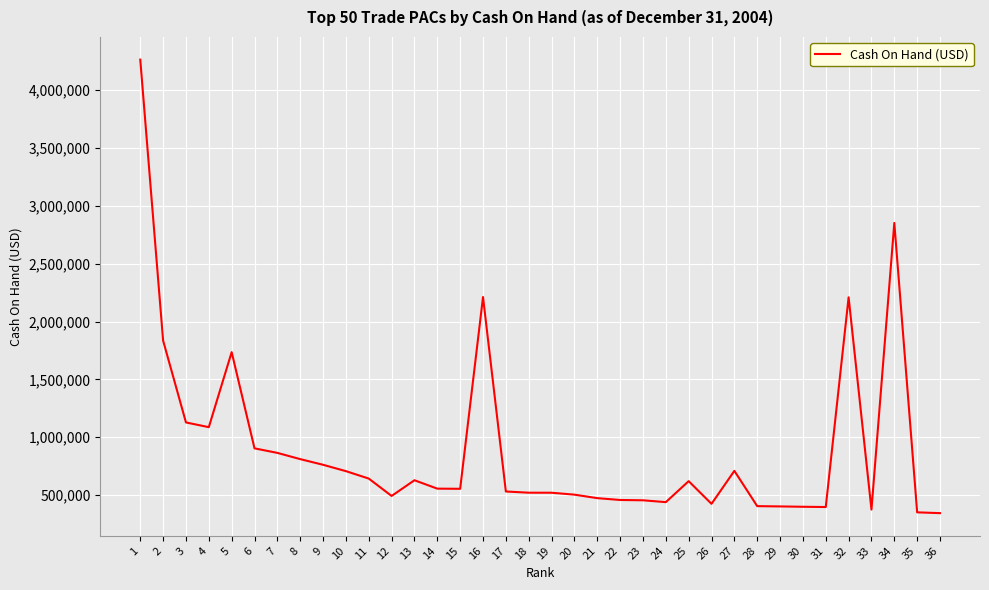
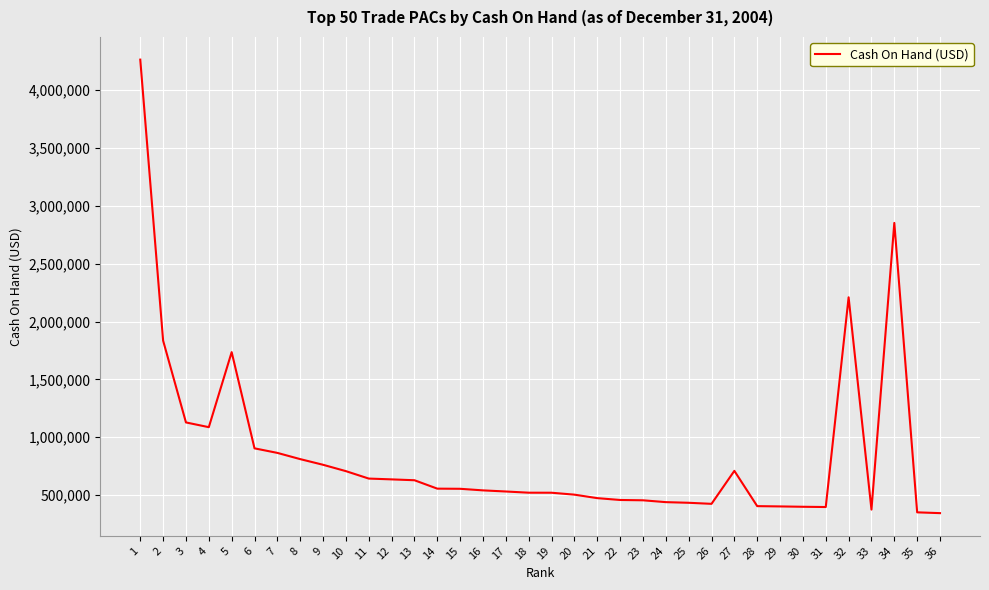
12: 490,000 -> 640,000
16: 2,210,000 -> 540,000
25: 620,000 -> 430,000
